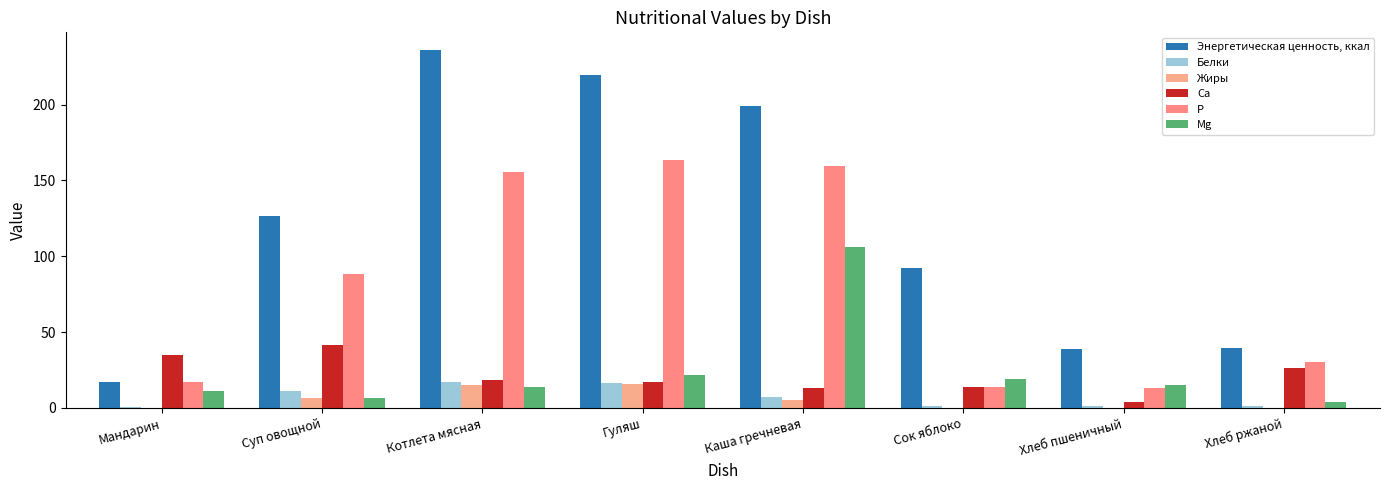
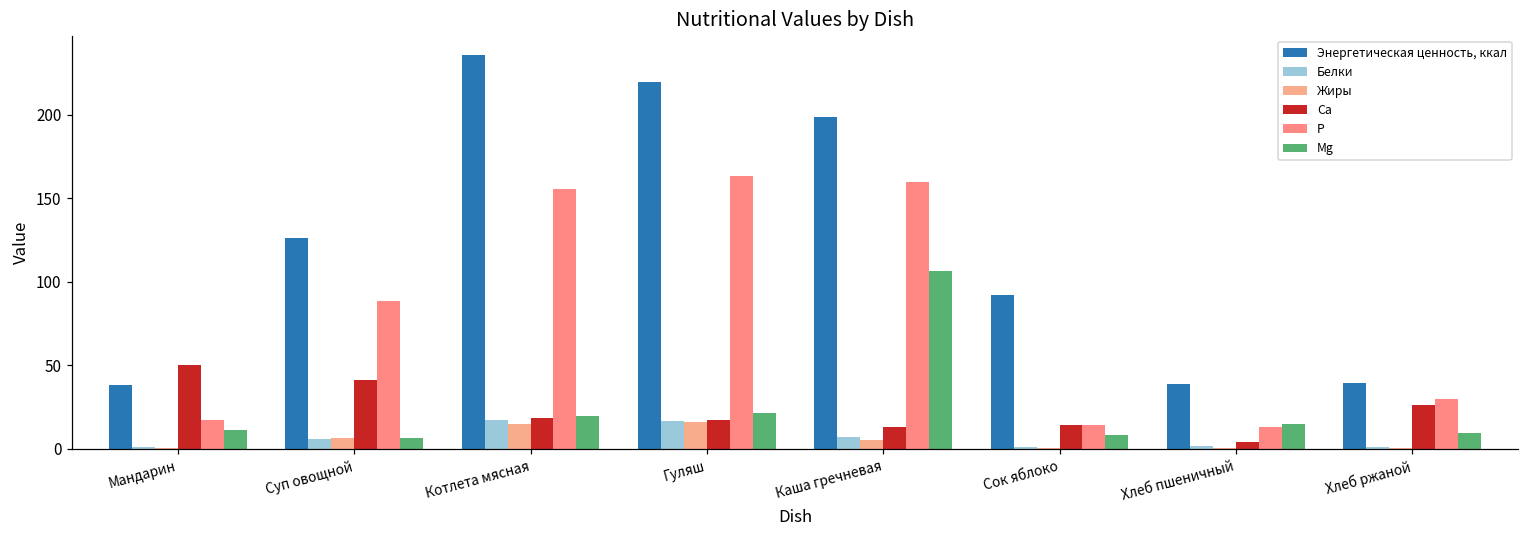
Энергетическая ценность, ккал, Мандарин: 17 -> 38
Ca, Мандарин: 35 -> 50
Белки, Суп овощной: 11 -> 6
Mg, Котлета мясная: 14 -> 20
Mg, Сок яблоко: 19 -> 8
Mg, Хлеб ржаной: 4 -> 9
